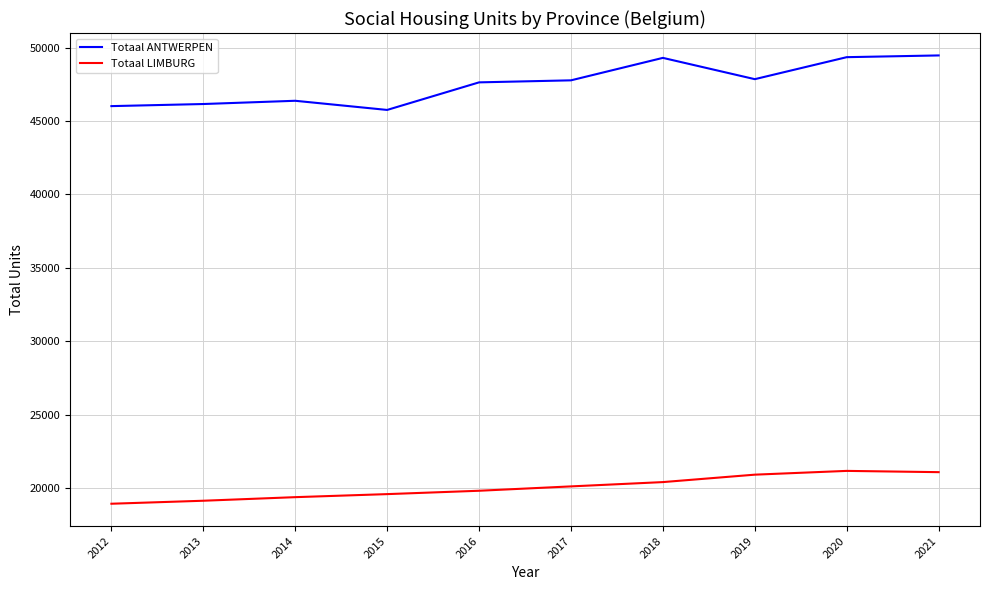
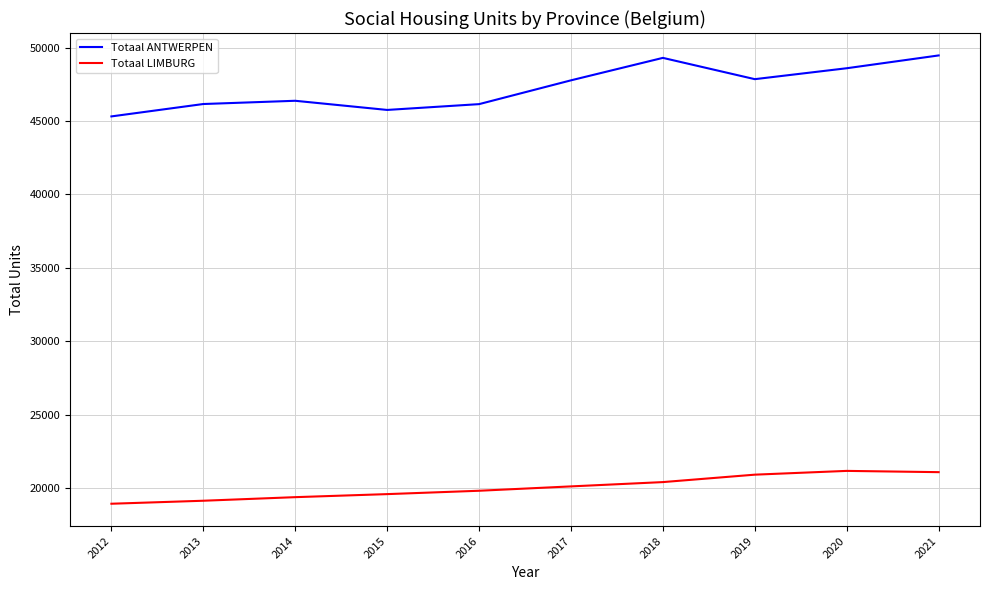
Totaal ANTWERPEN, 2012: 46000 -> 45300
Totaal ANTWERPEN, 2016: 47600 -> 46100
Totaal ANTWERPEN, 2020: 49300 -> 48600
